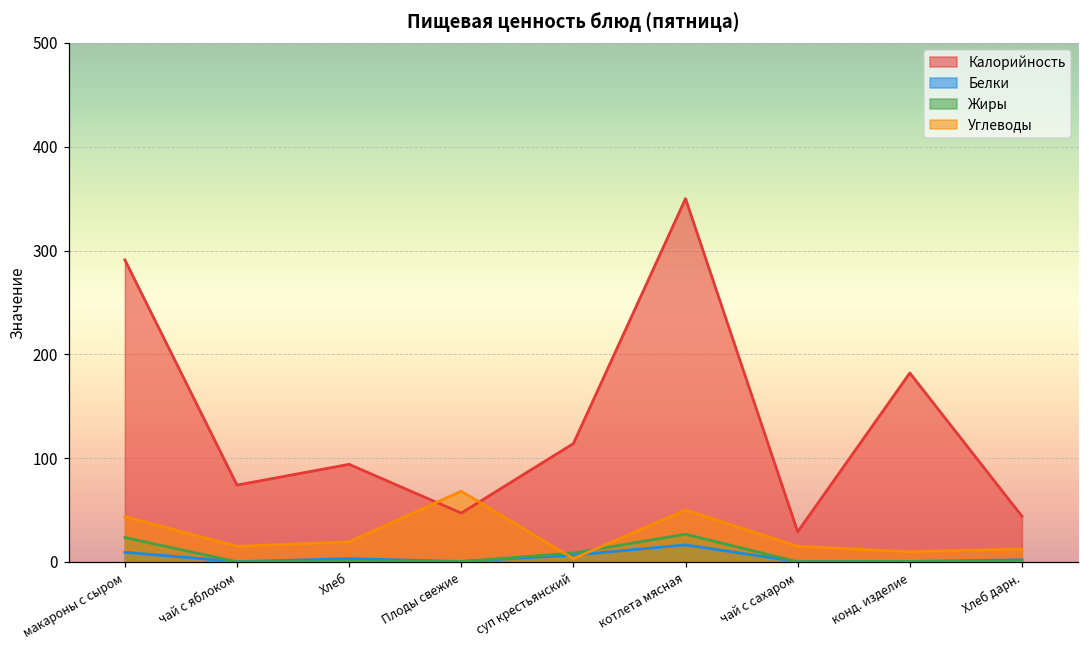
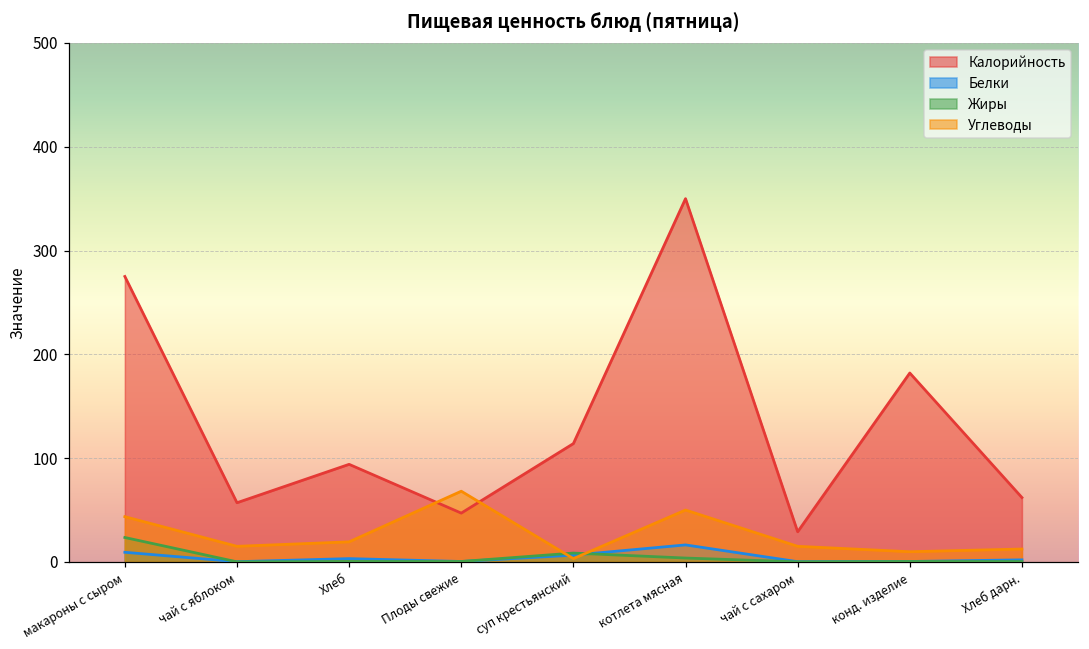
Калорийность, макароны с сыром: 290 -> 280
Калорийность, чай с яблоком: 70 -> 60
Жиры, котлета мясная: 30 -> 0
Калорийность, Хлеб дарн.: 40 -> 60
